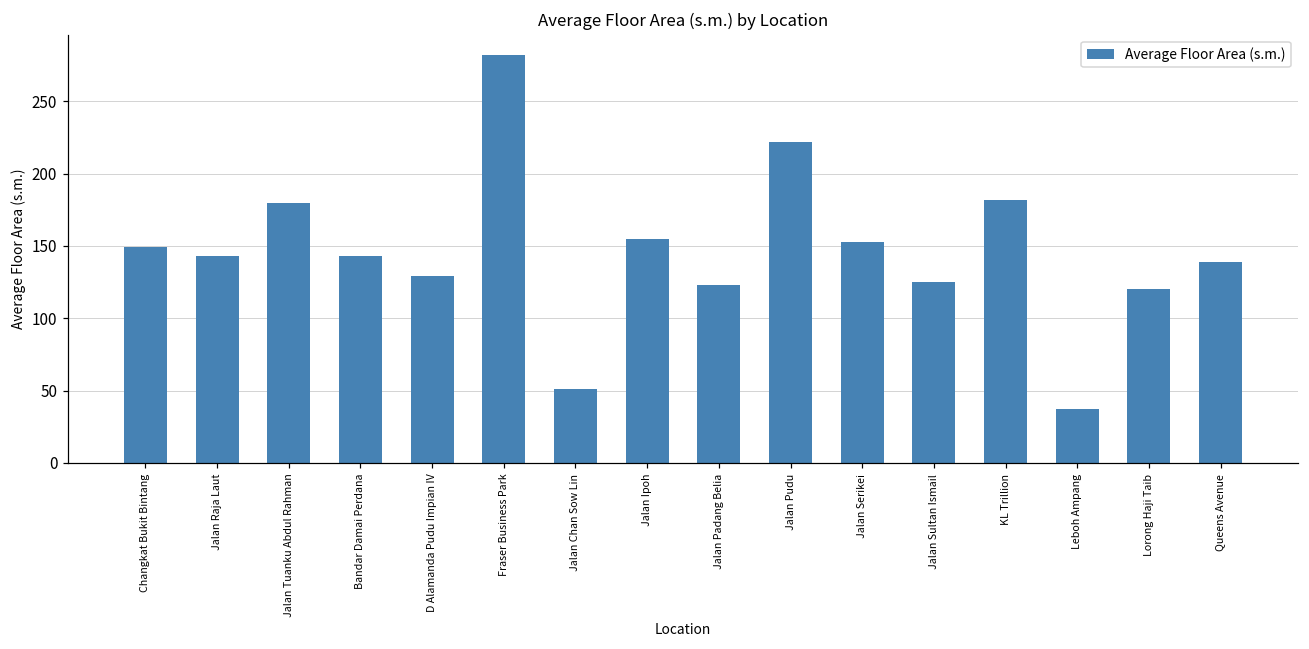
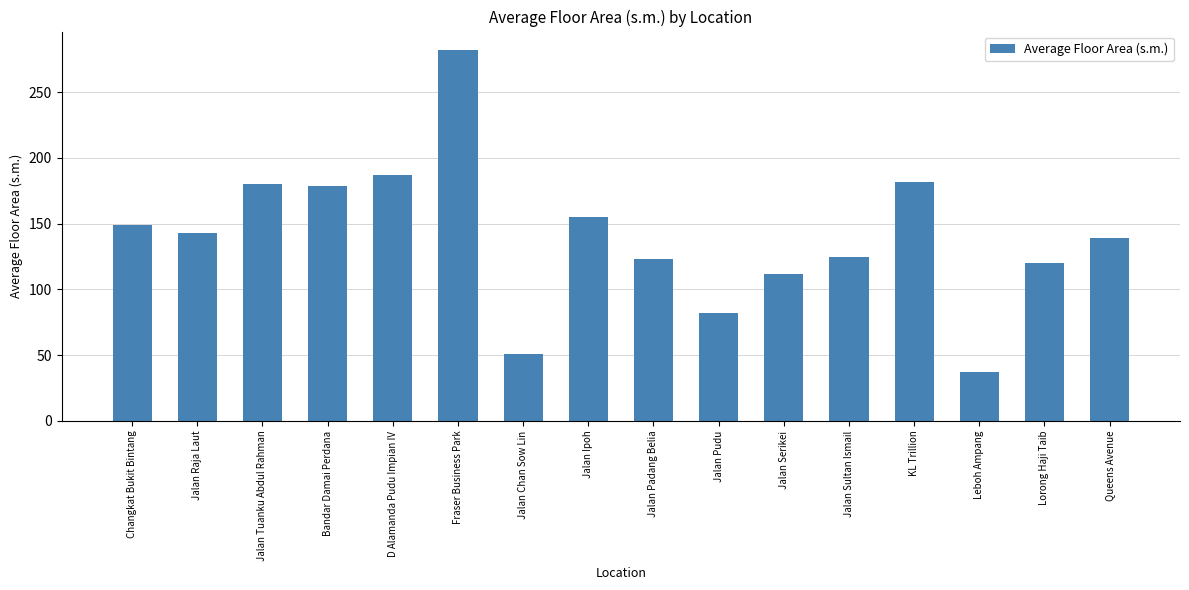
Bandar Damai Perdana: 143 -> 179
D Alamanda Pudu Impian IV: 129 -> 187
Jalan Pudu: 222 -> 82
Jalan Serikei: 153 -> 112
